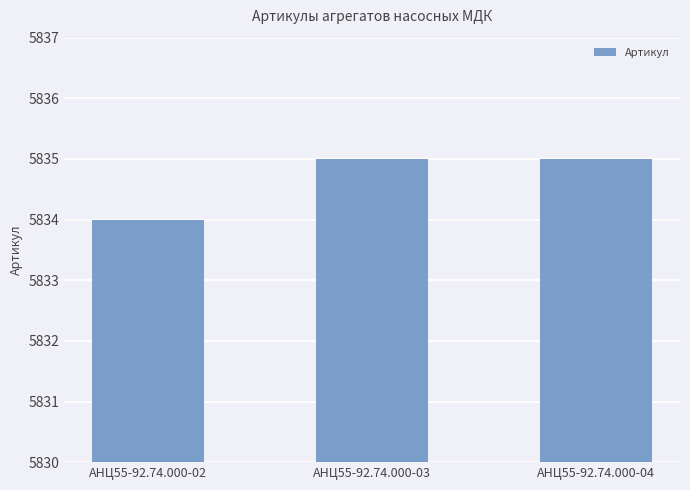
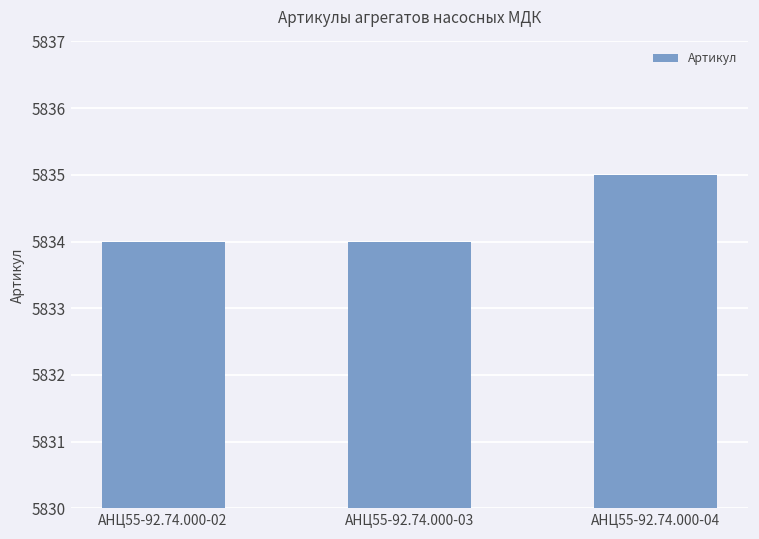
АНЦ55-92.74.000-03: 5835 -> 5834
